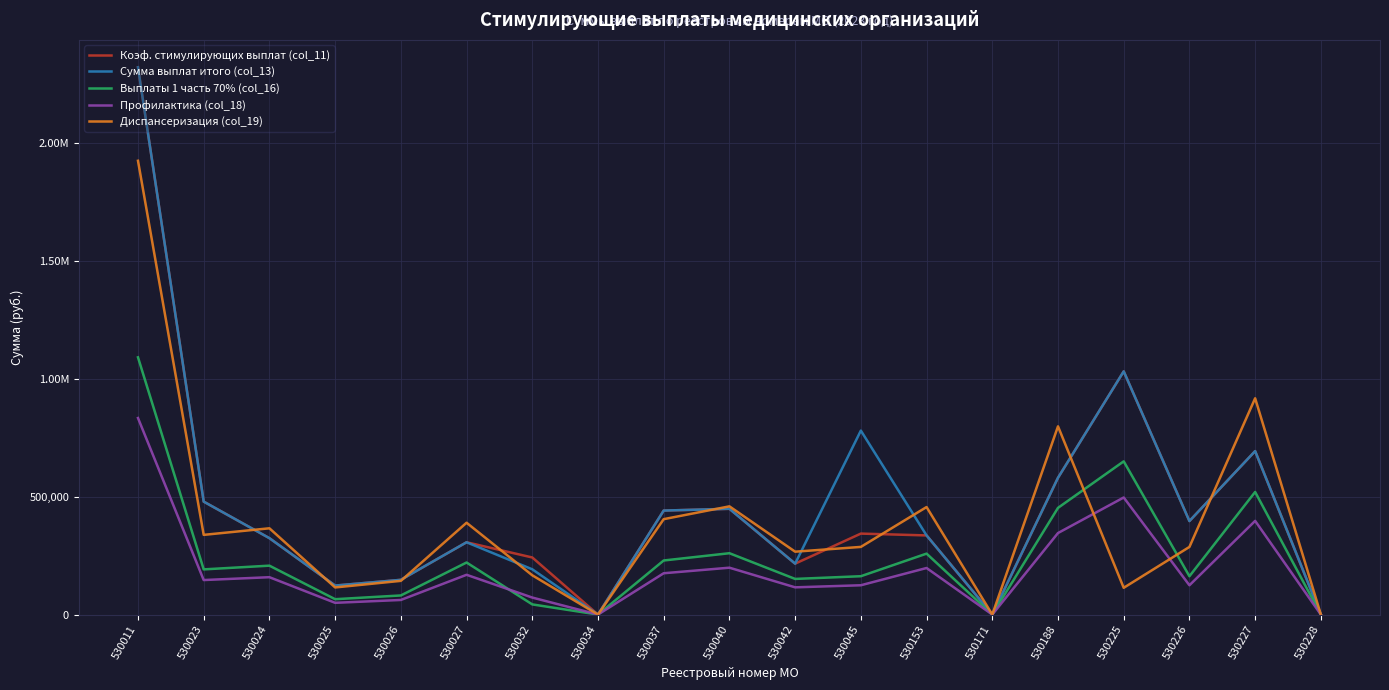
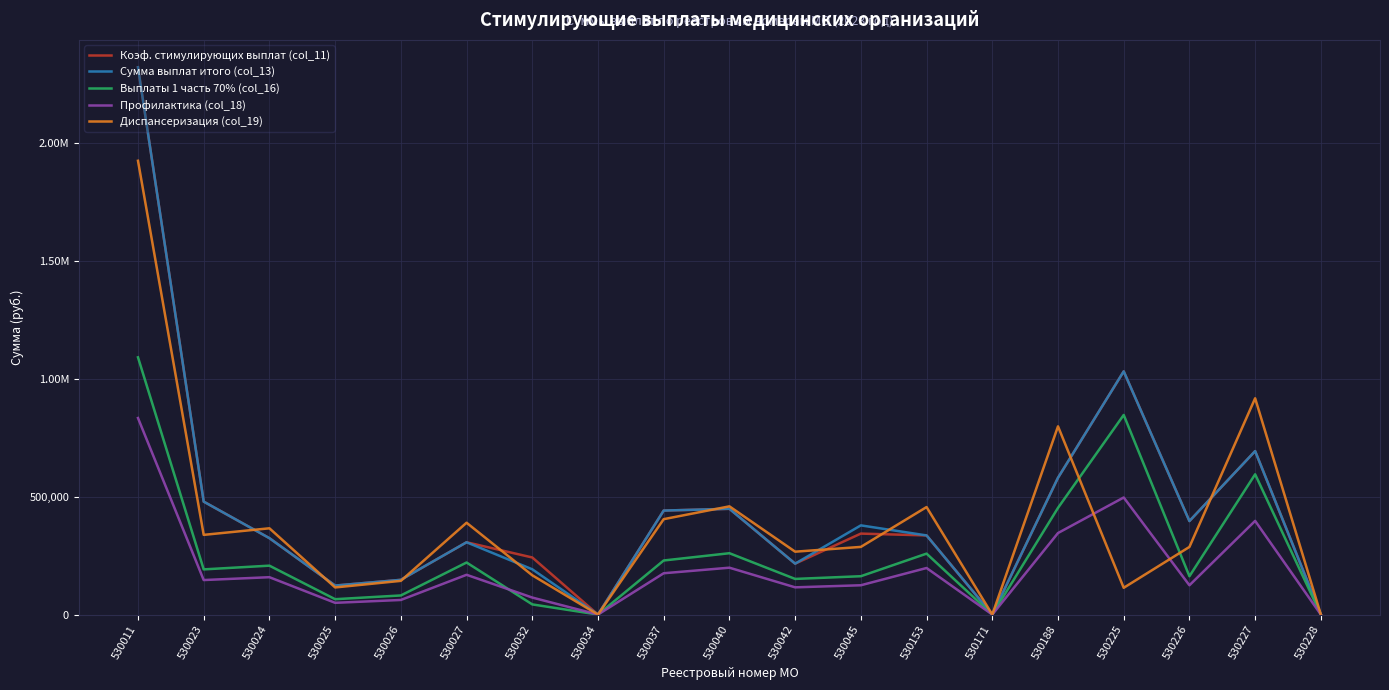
Сумма выплат итого (col_13), 530045: 780,000 -> 380,000
Выплаты 1 часть 70% (col_16), 530225: 650,000 -> 850,000
Выплаты 1 часть 70% (col_16), 530227: 520,000 -> 590,000
